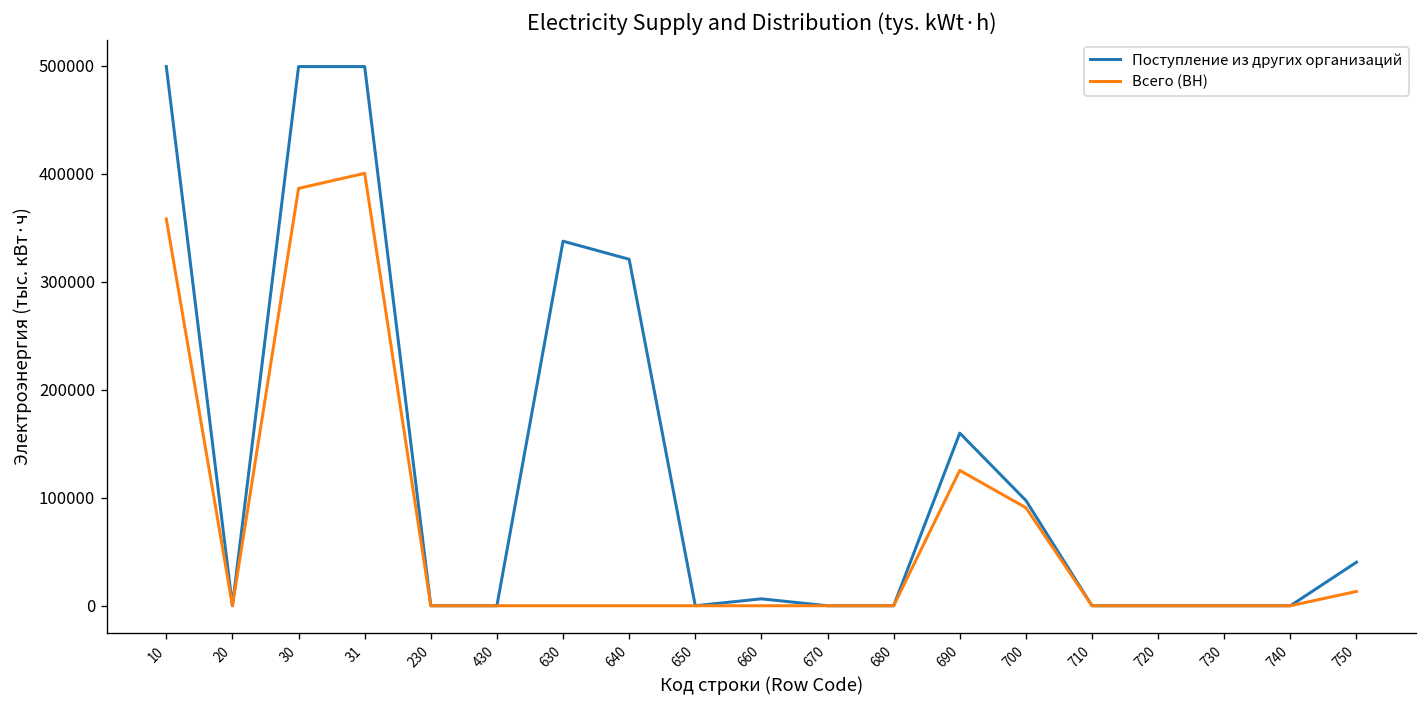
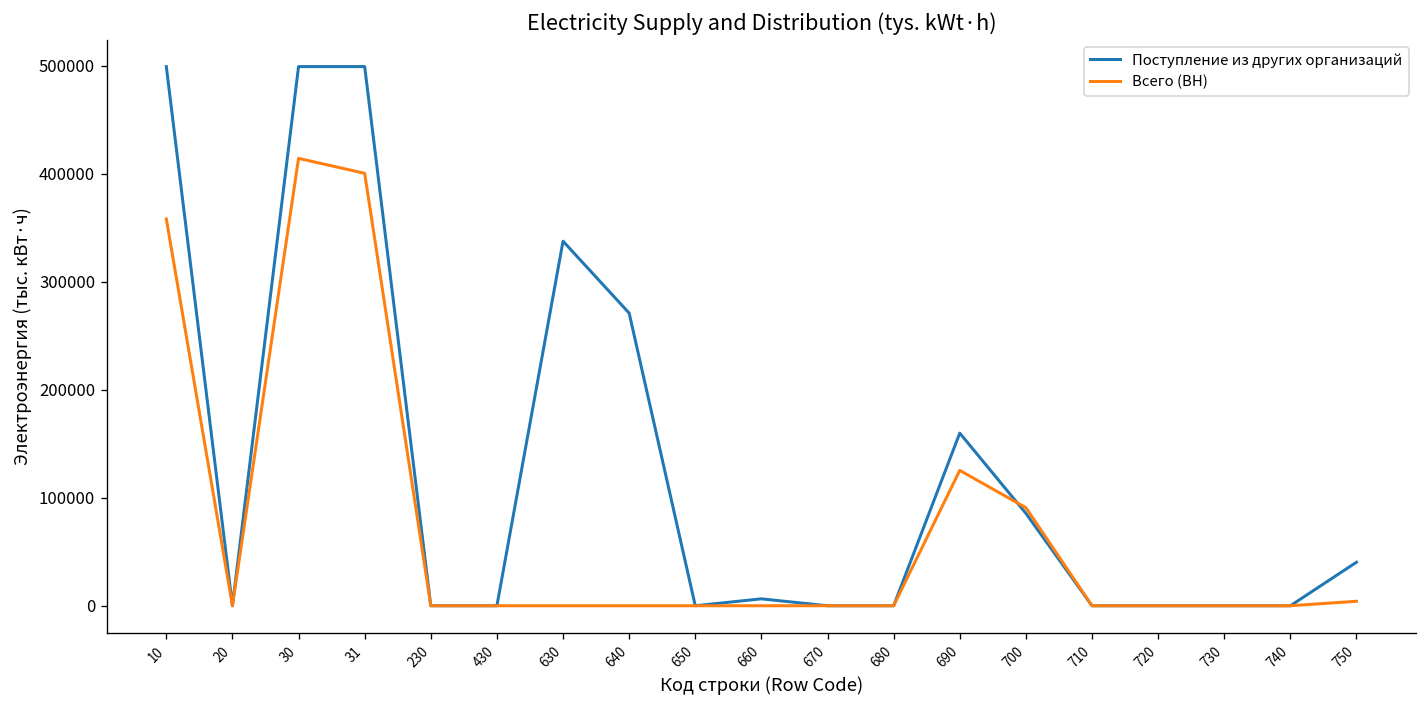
Всего (ВН), 30: 390000 -> 410000
Поступление из других организаций, 640: 320000 -> 270000
Поступление из других организаций, 700: 100000 -> 90000
Всего (ВН), 750: 10000 -> 0
